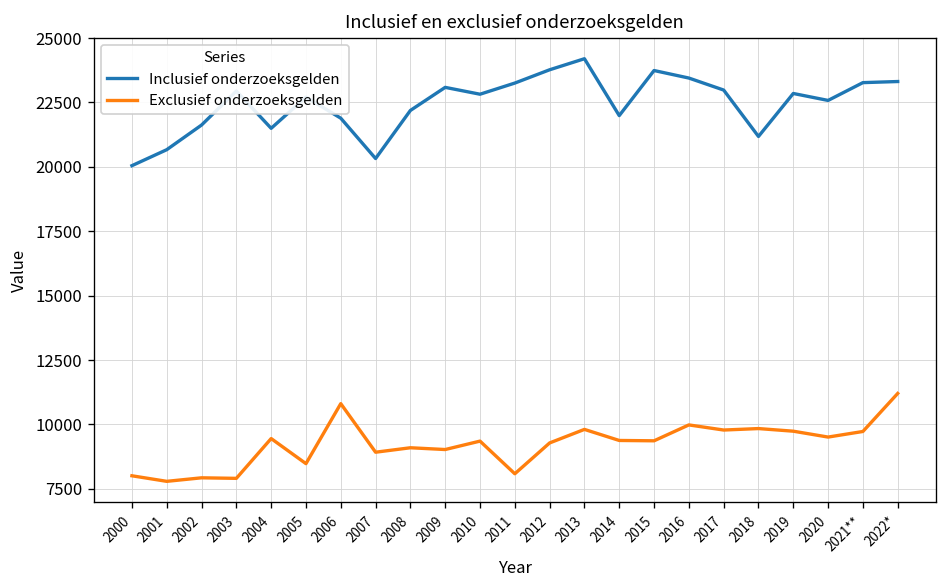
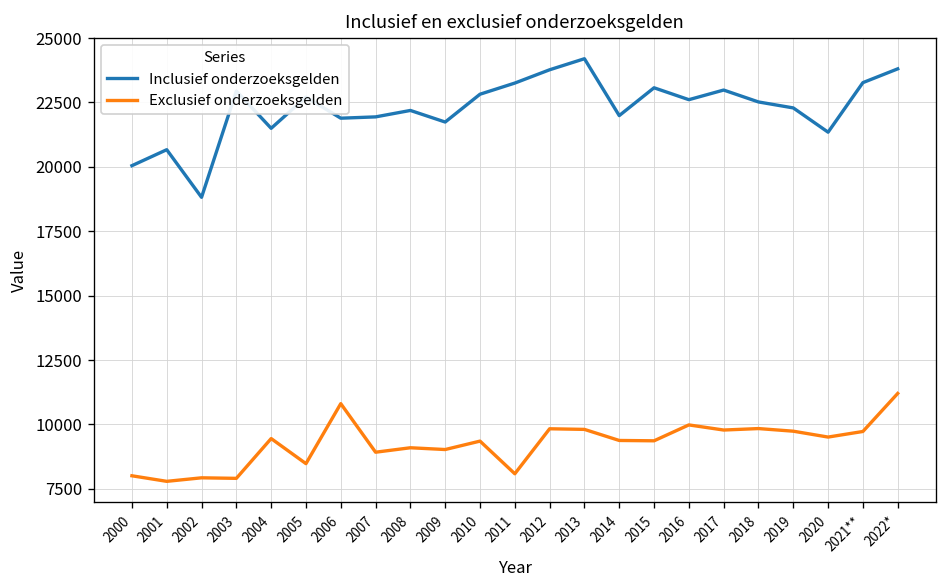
Inclusief onderzoeksgelden, 2002: 21600 -> 18800
Inclusief onderzoeksgelden, 2007: 20300 -> 21900
Inclusief onderzoeksgelden, 2009: 23100 -> 21700
Exclusief onderzoeksgelden, 2012: 9300 -> 9800
Inclusief onderzoeksgelden, 2015: 23700 -> 23100
Inclusief onderzoeksgelden, 2016: 23400 -> 22600
Inclusief onderzoeksgelden, 2018: 21200 -> 22500
Inclusief onderzoeksgelden, 2019: 22900 -> 22300
Inclusief onderzoeksgelden, 2020: 22600 -> 21300
Inclusief onderzoeksgelden, 2022*: 23300 -> 23800
